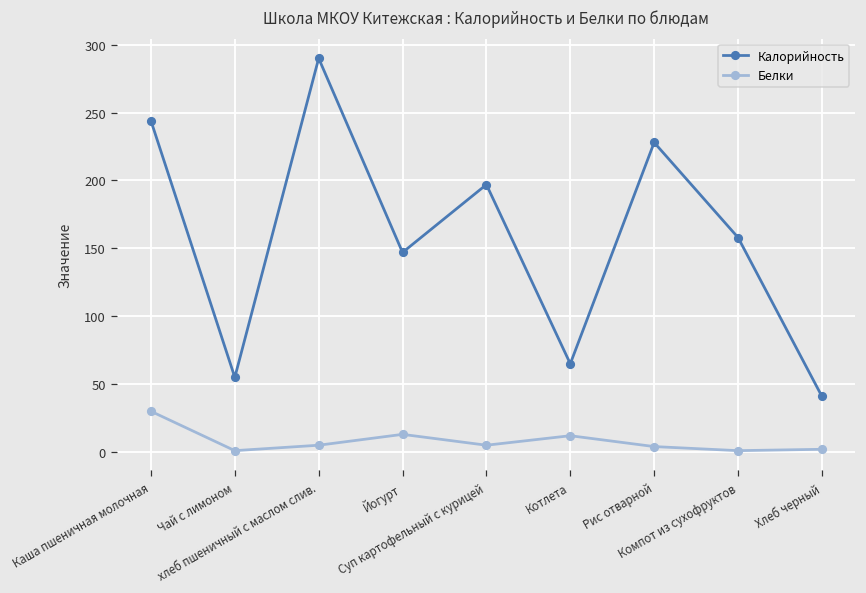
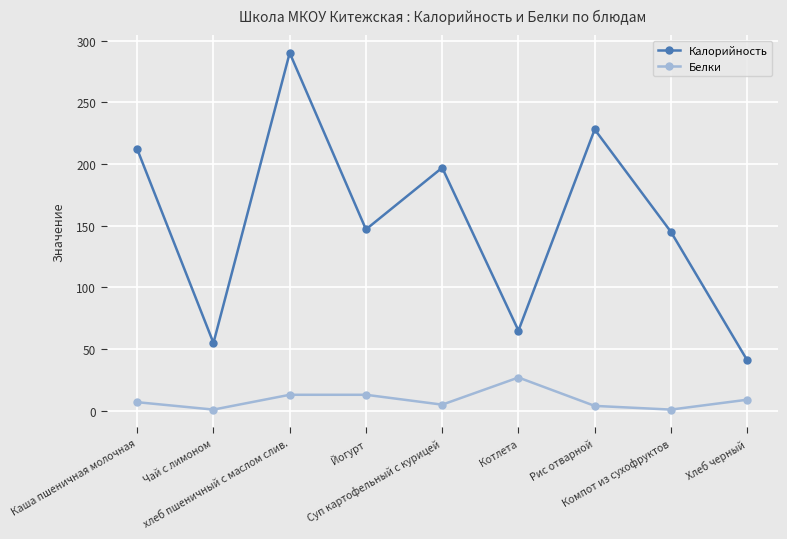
Калорийность, Каша пшеничная молочная: 244 -> 212
Белки, Каша пшеничная молочная: 30 -> 7
Белки, хлеб пшеничный с маслом слив.: 5 -> 13
Белки, Котлета: 12 -> 27
Калорийность, Компот из сухофруктов: 158 -> 145
Белки, Хлеб черный: 2 -> 9
